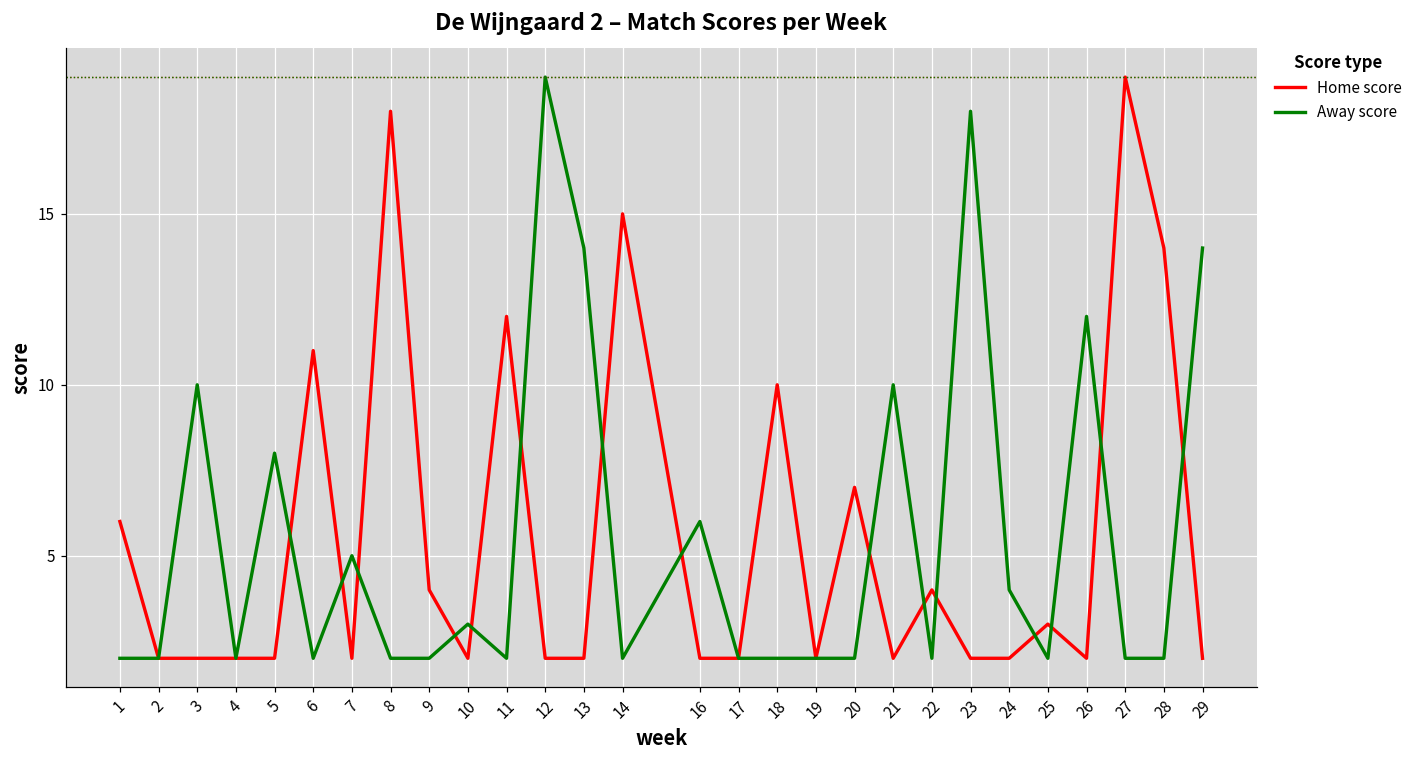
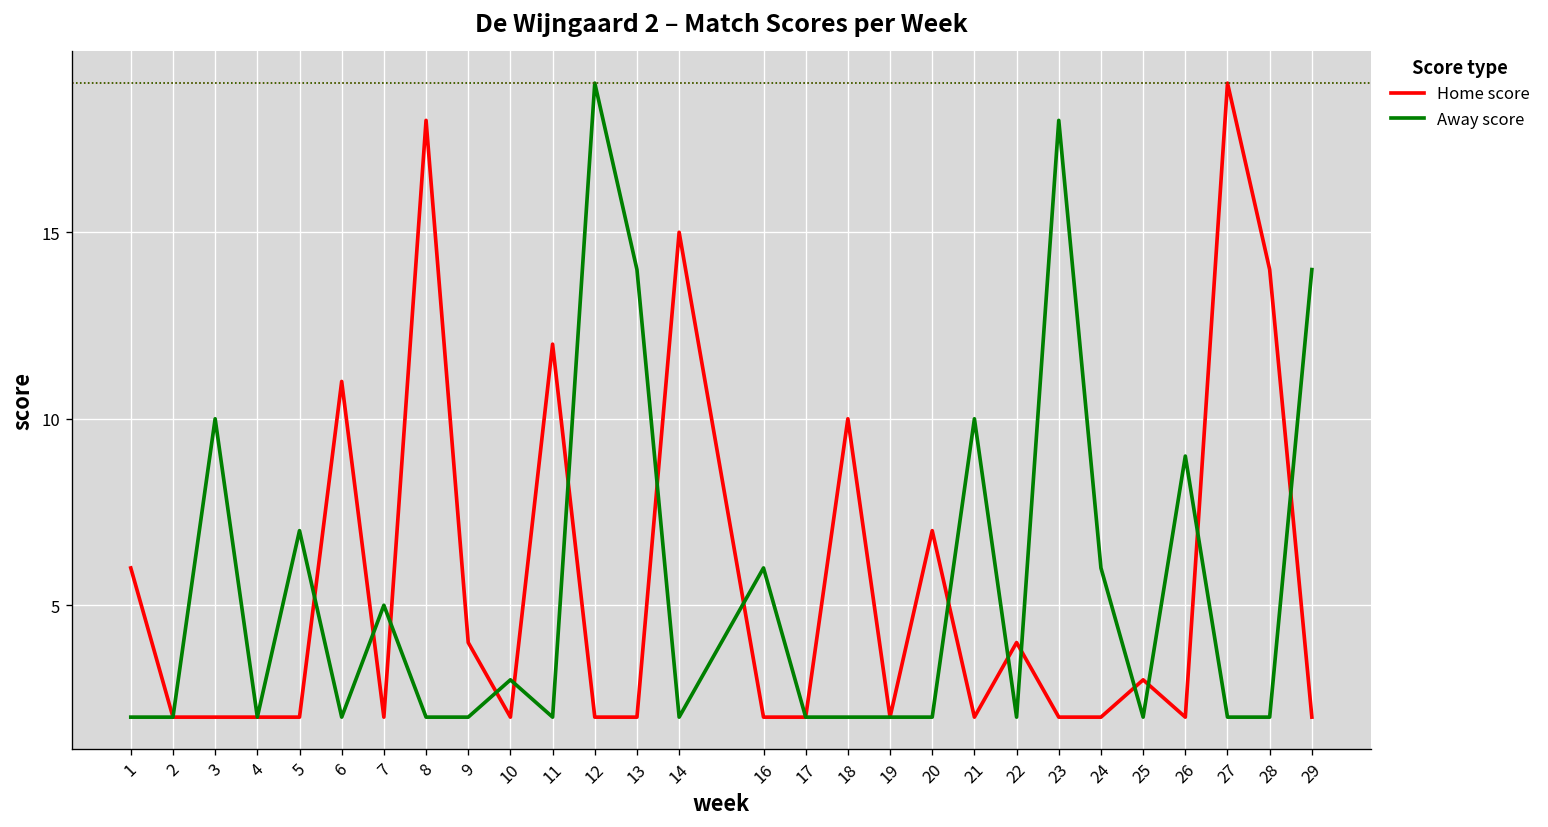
Away score, 5: 8 -> 7
Away score, 24: 4 -> 6
Away score, 26: 12 -> 9
